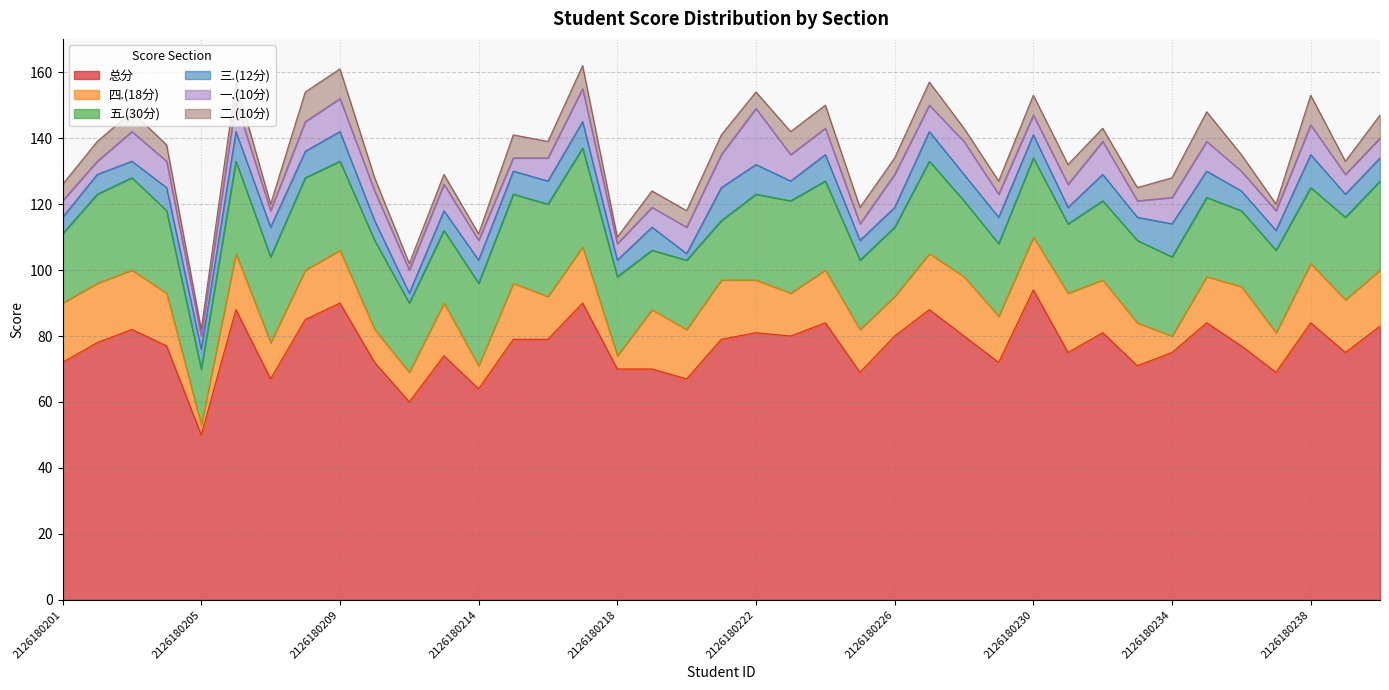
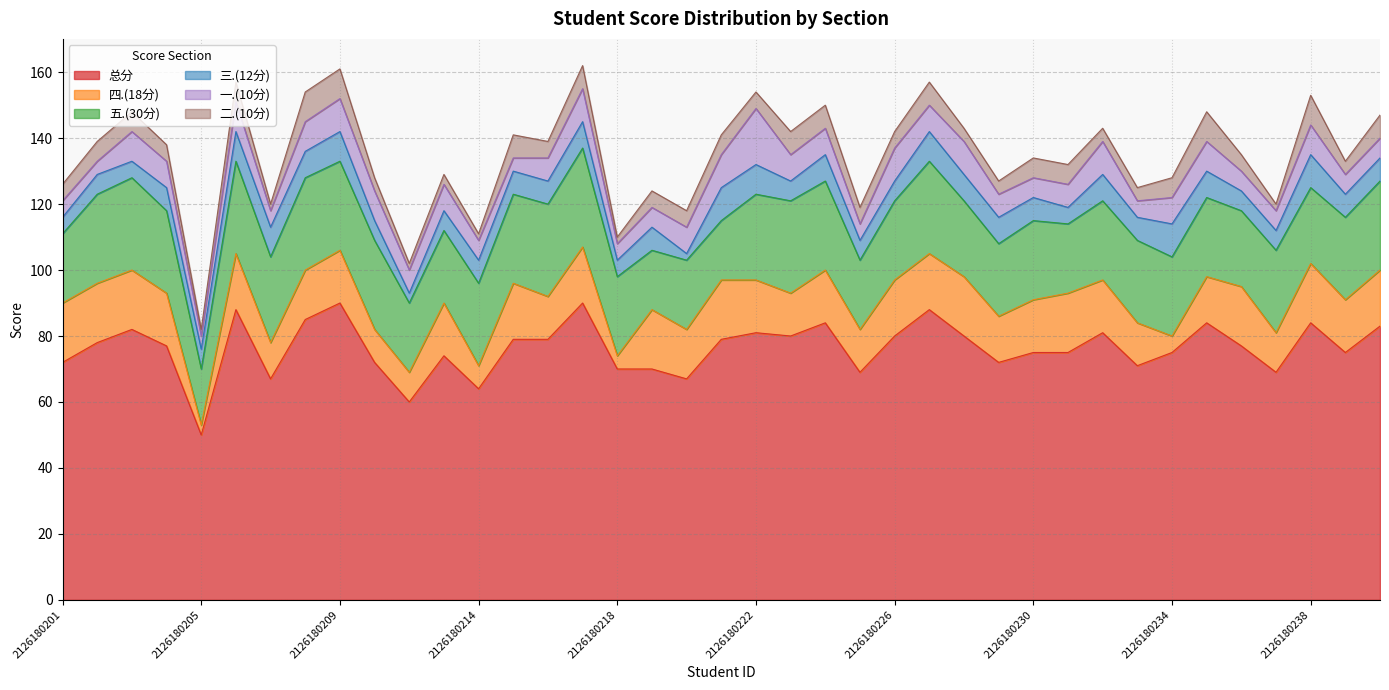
四.(18分), 2126180226: 12 -> 17
五.(30分), 2126180226: 21 -> 24
总分, 2126180230: 94 -> 75
